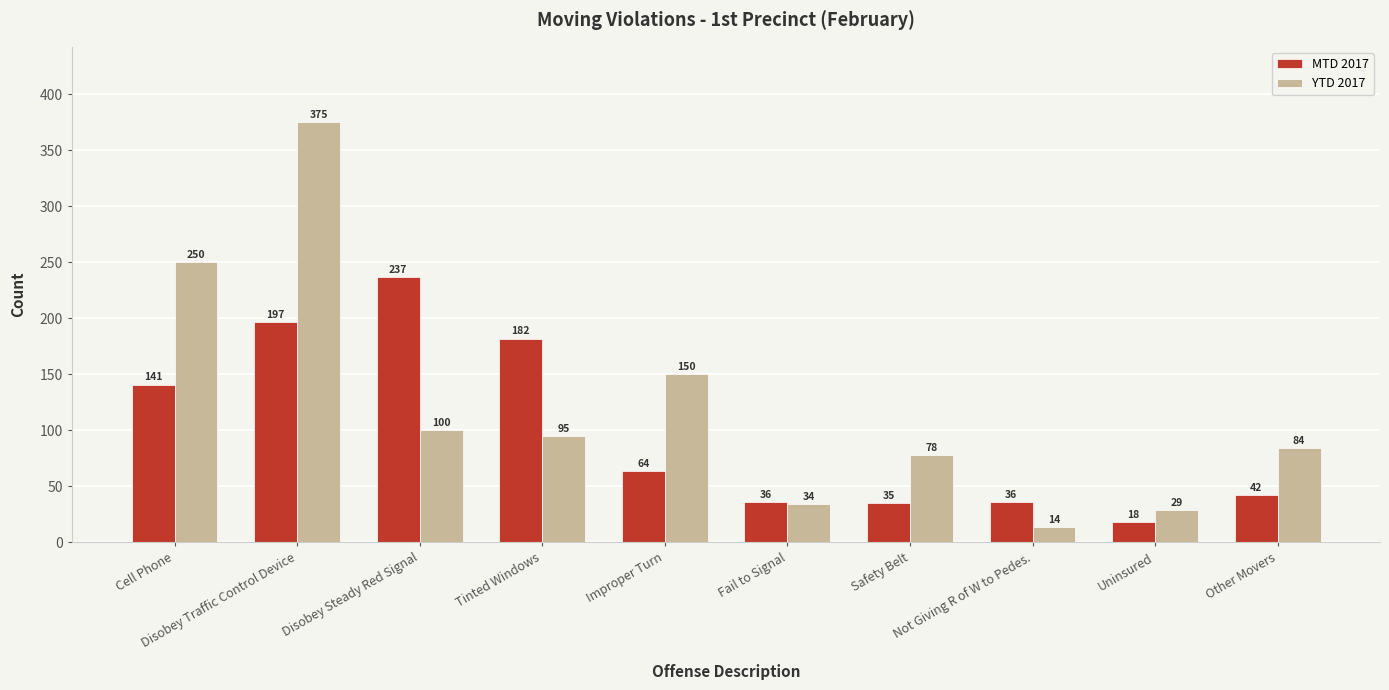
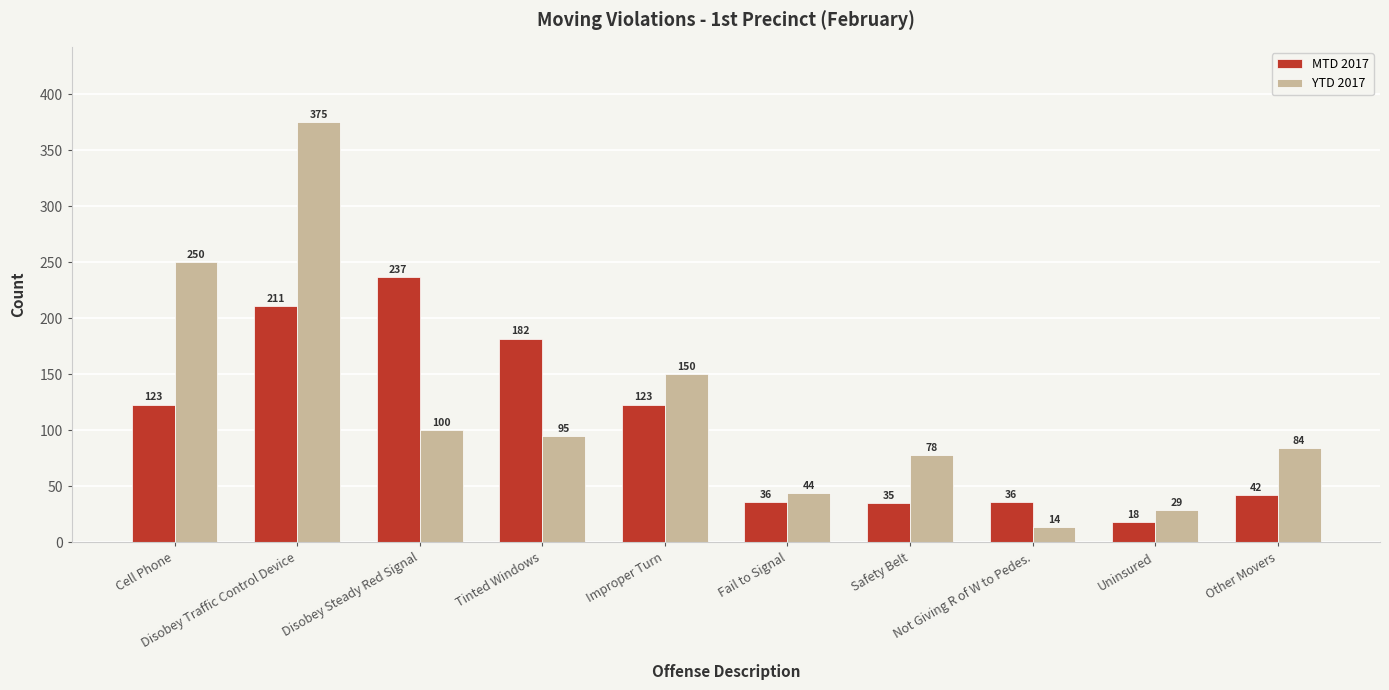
MTD 2017, Cell Phone: 141 -> 123
MTD 2017, Disobey Traffic Control Device: 197 -> 211
MTD 2017, Improper Turn: 64 -> 123
YTD 2017, Fail to Signal: 34 -> 44
